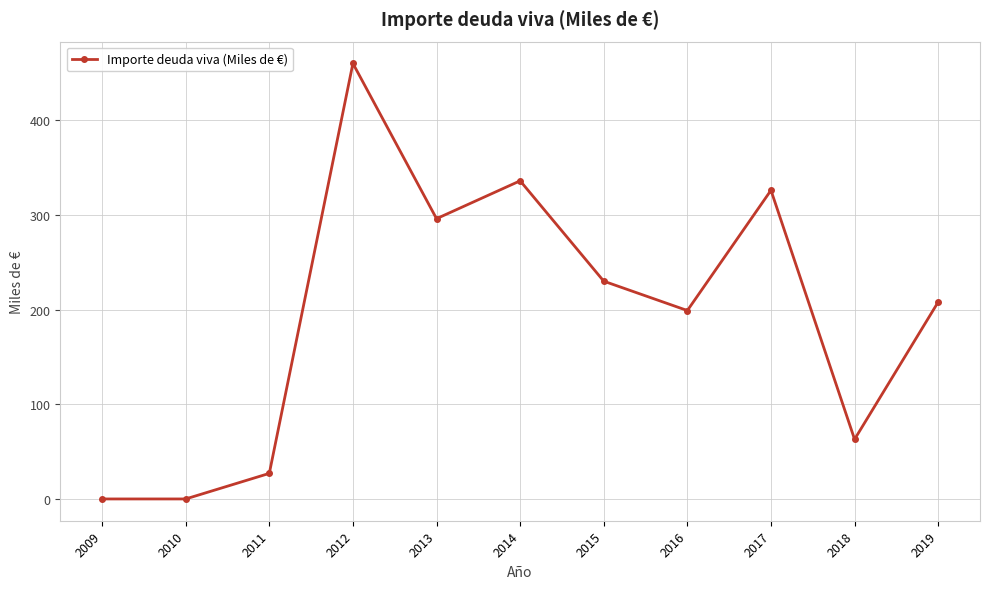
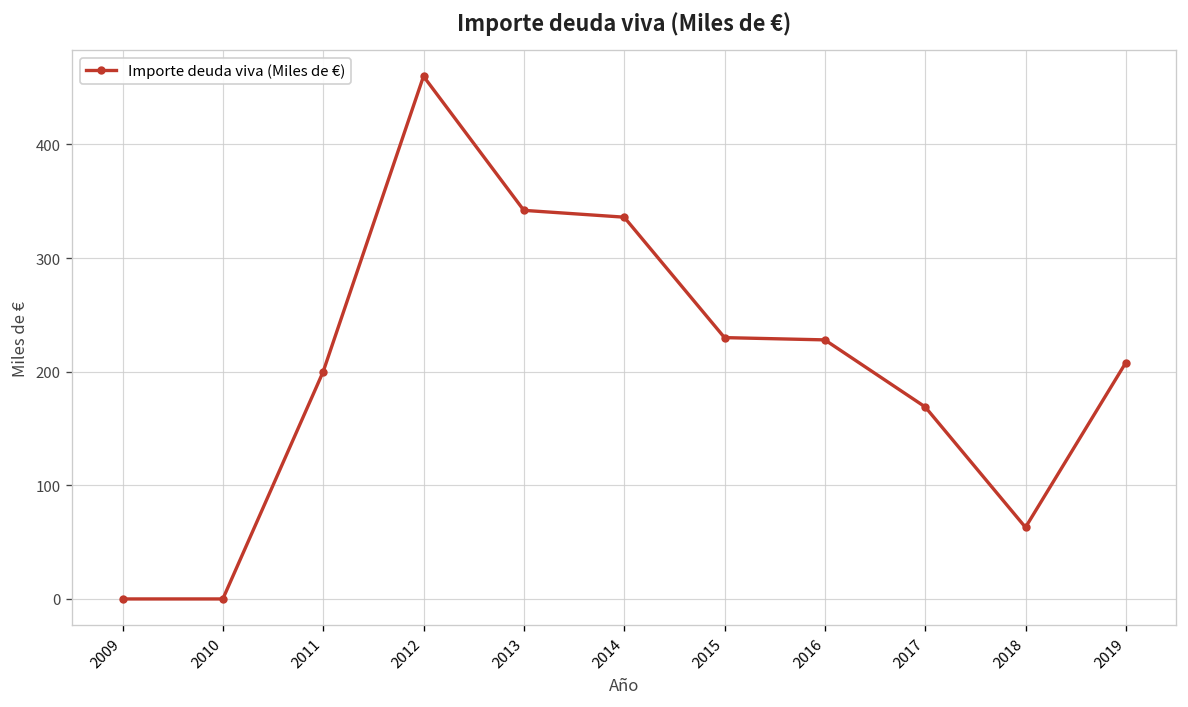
2011: 30 -> 200
2013: 300 -> 340
2016: 200 -> 230
2017: 330 -> 170
